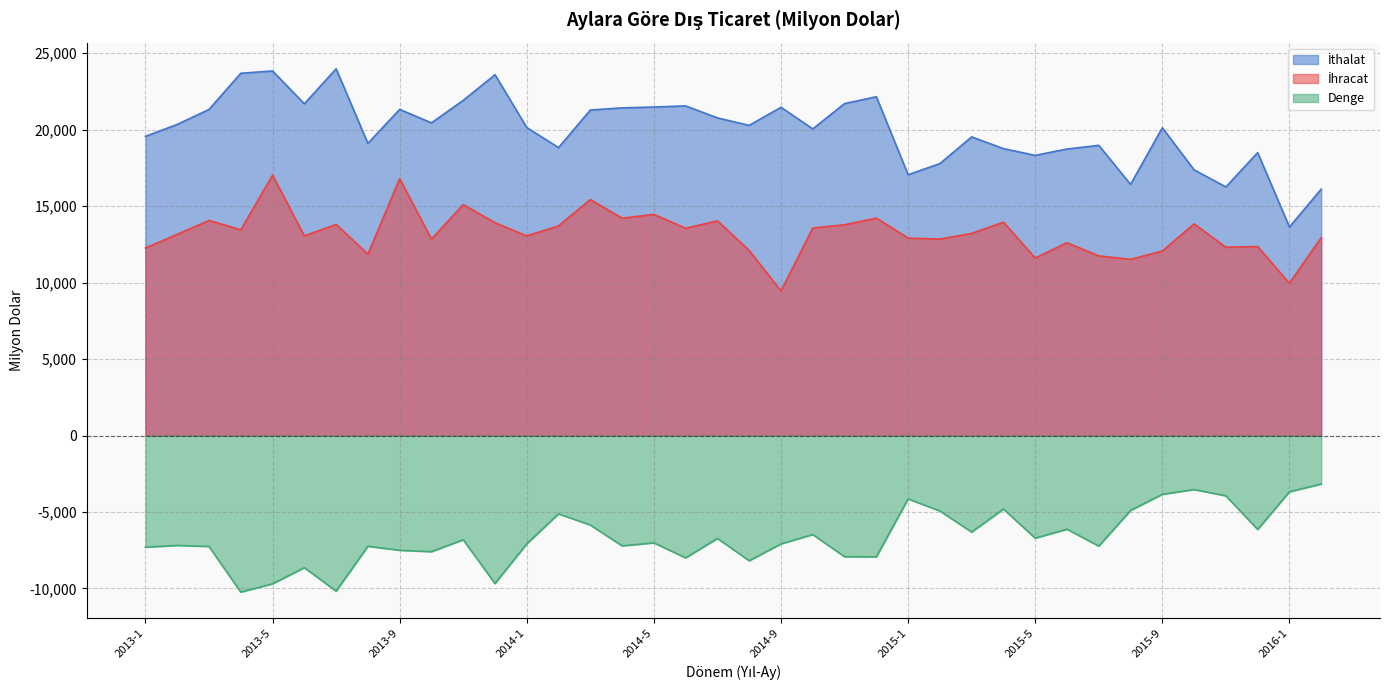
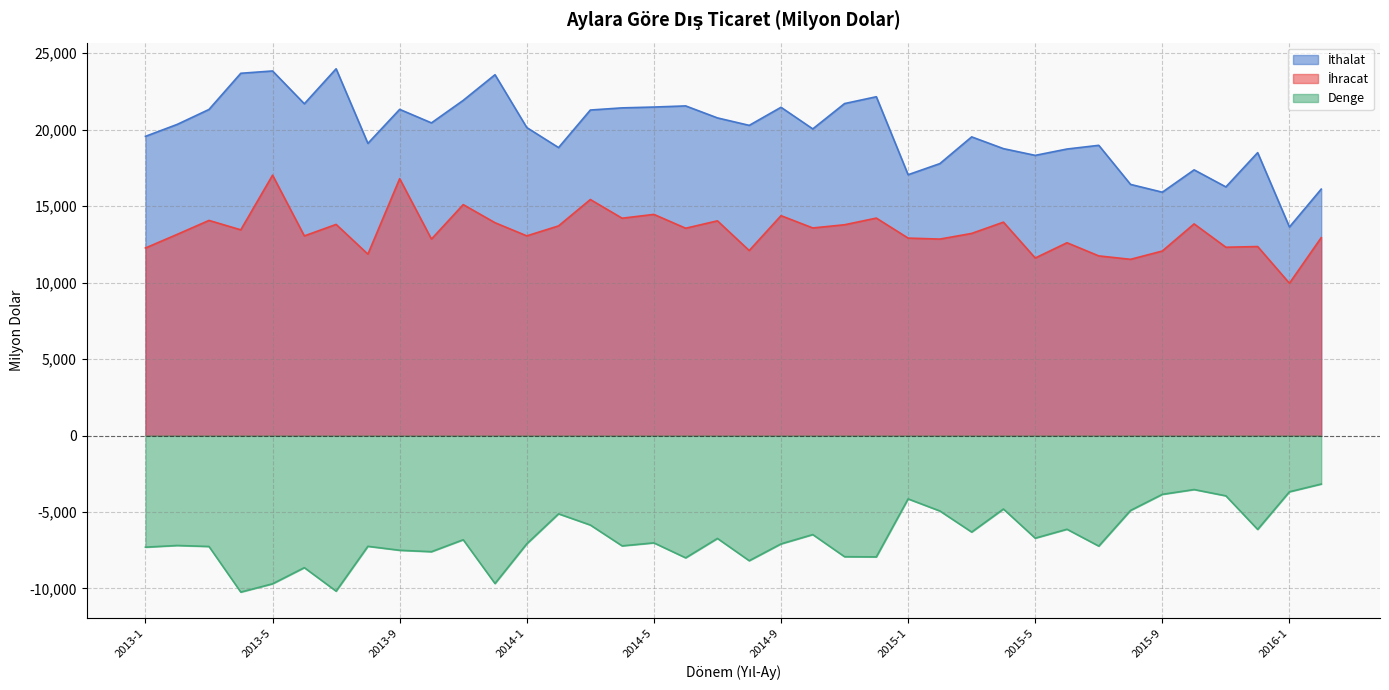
İhracat, 2014-9: 9,500 -> 14,400
İthalat, 2015-9: 20,100 -> 15,900
